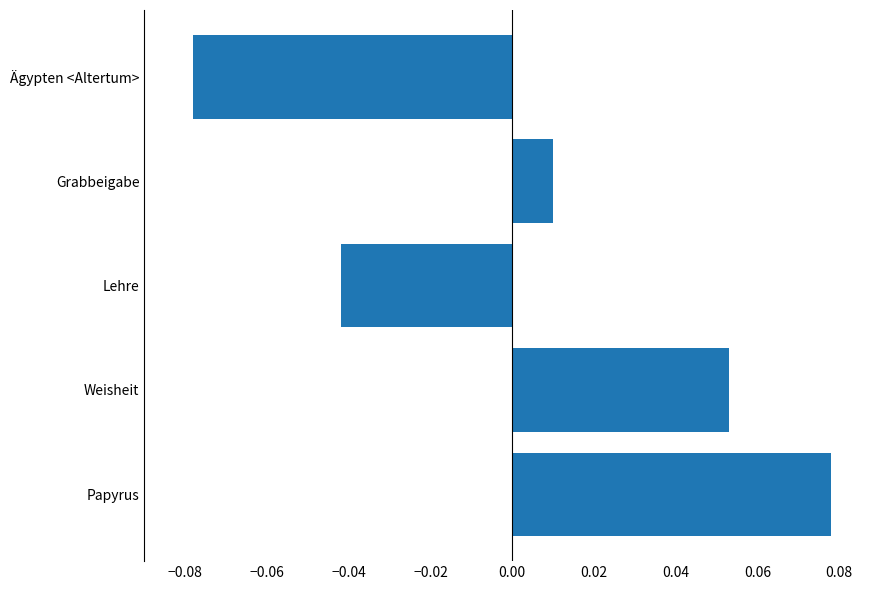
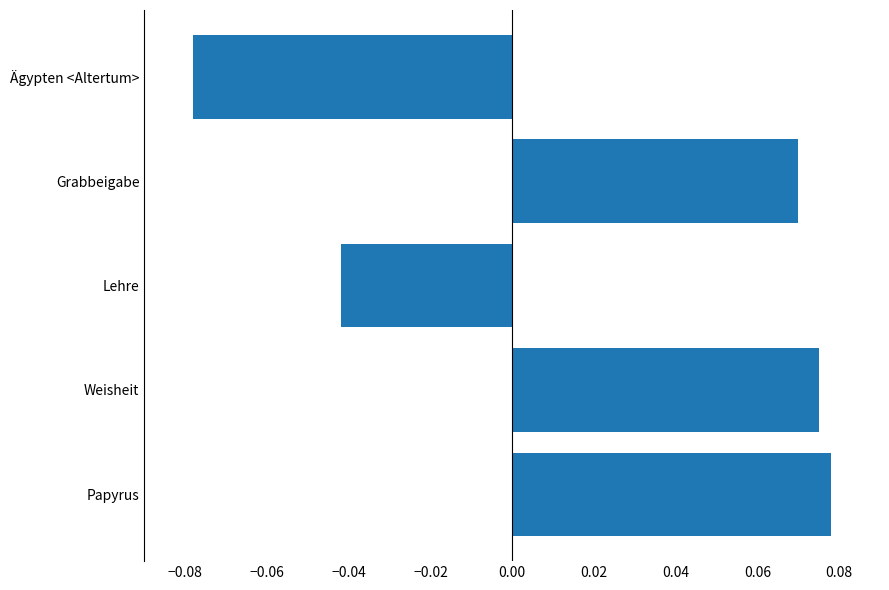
Grabbeigabe: 0.01 -> 0.07
Weisheit: 0.053 -> 0.075
